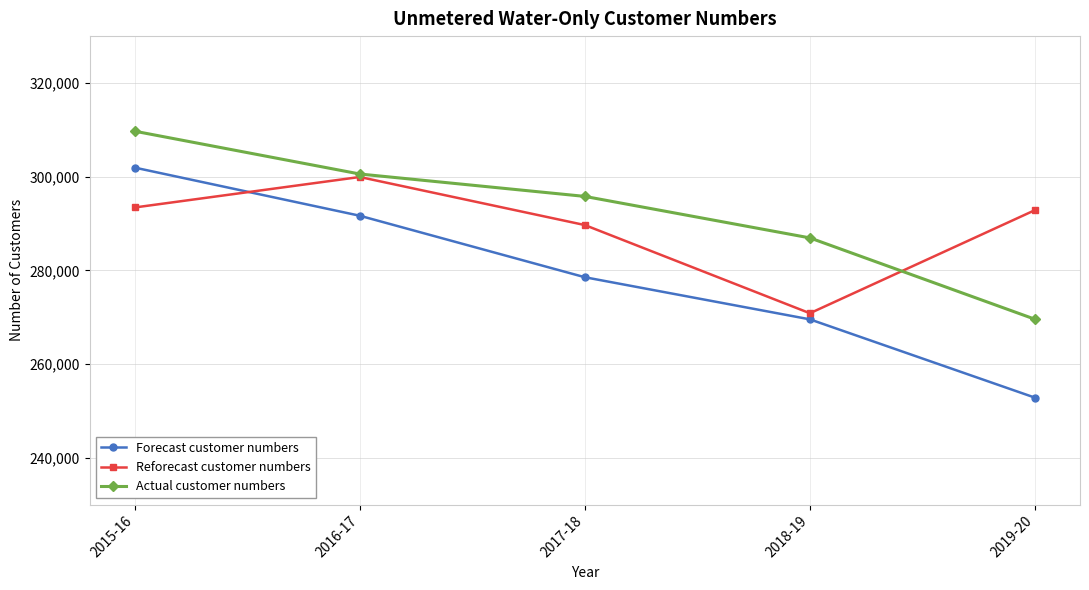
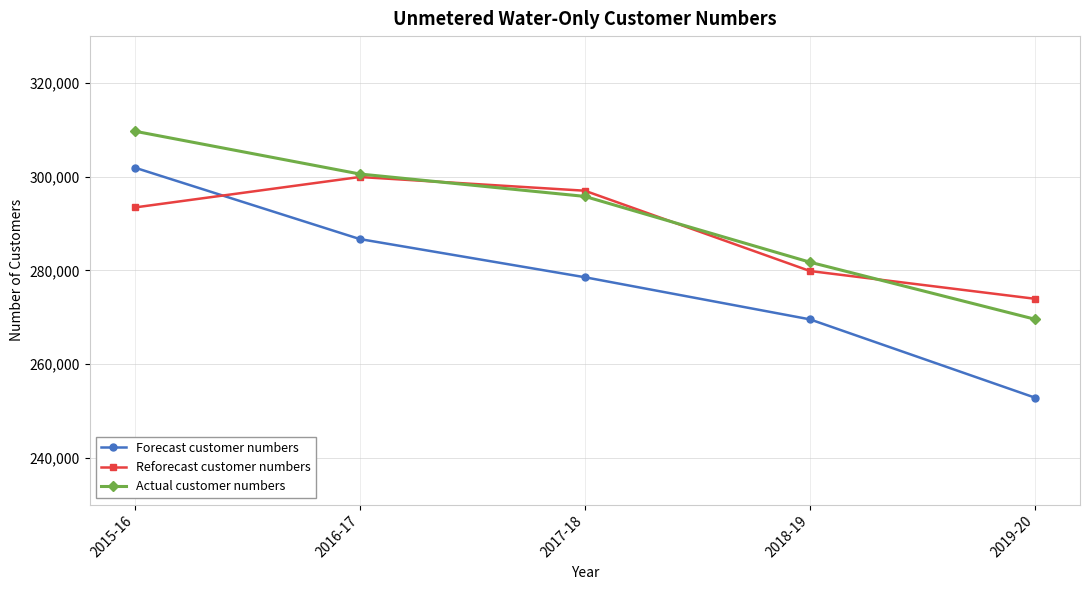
Forecast customer numbers, 2016-17: 292,000 -> 287,000
Reforecast customer numbers, 2017-18: 290,000 -> 297,000
Reforecast customer numbers, 2018-19: 271,000 -> 280,000
Actual customer numbers, 2018-19: 287,000 -> 282,000
Reforecast customer numbers, 2019-20: 293,000 -> 274,000
